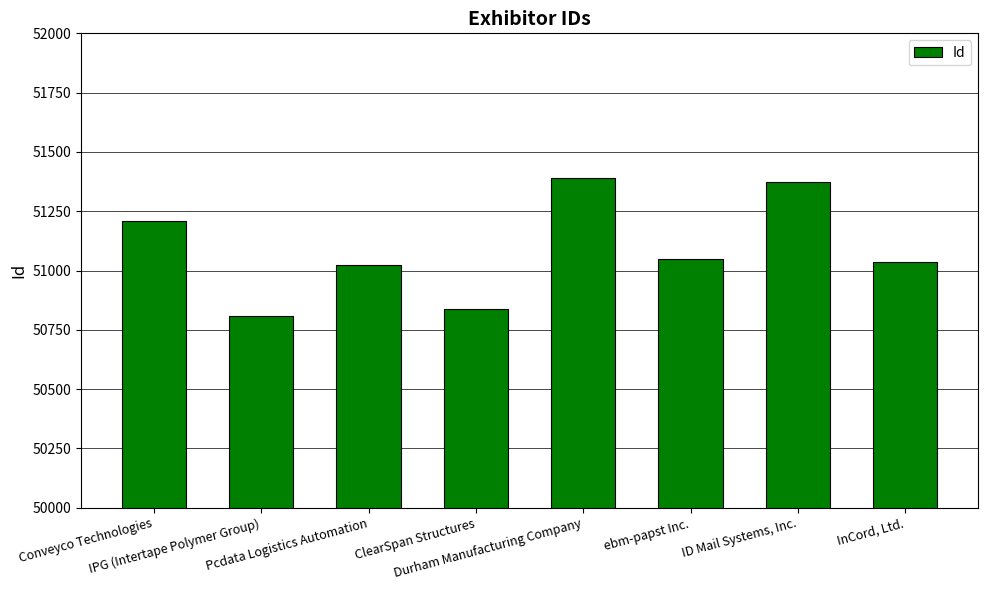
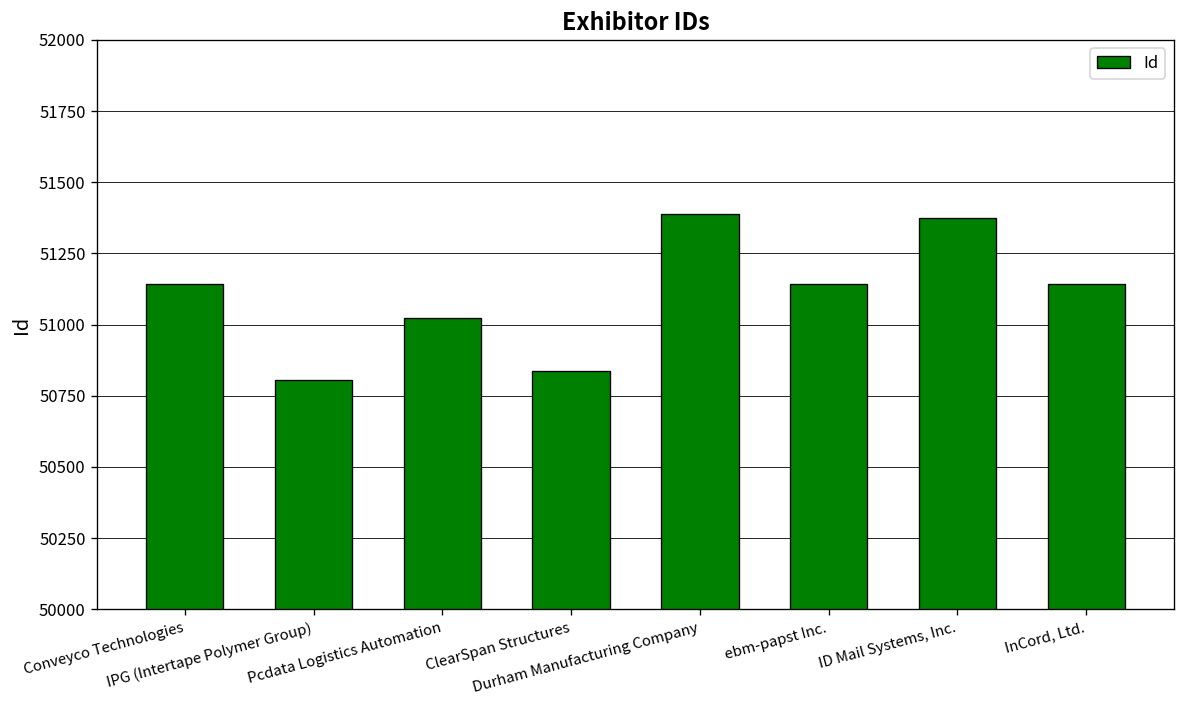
Conveyco Technologies: 51210 -> 51140
ebm-papst Inc.: 51050 -> 51140
InCord, Ltd.: 51030 -> 51140
